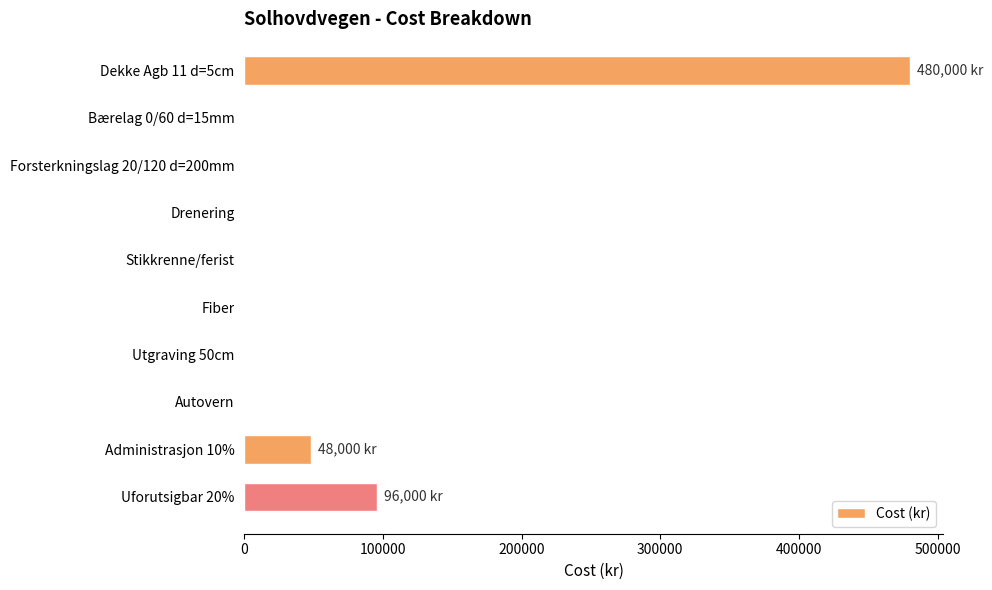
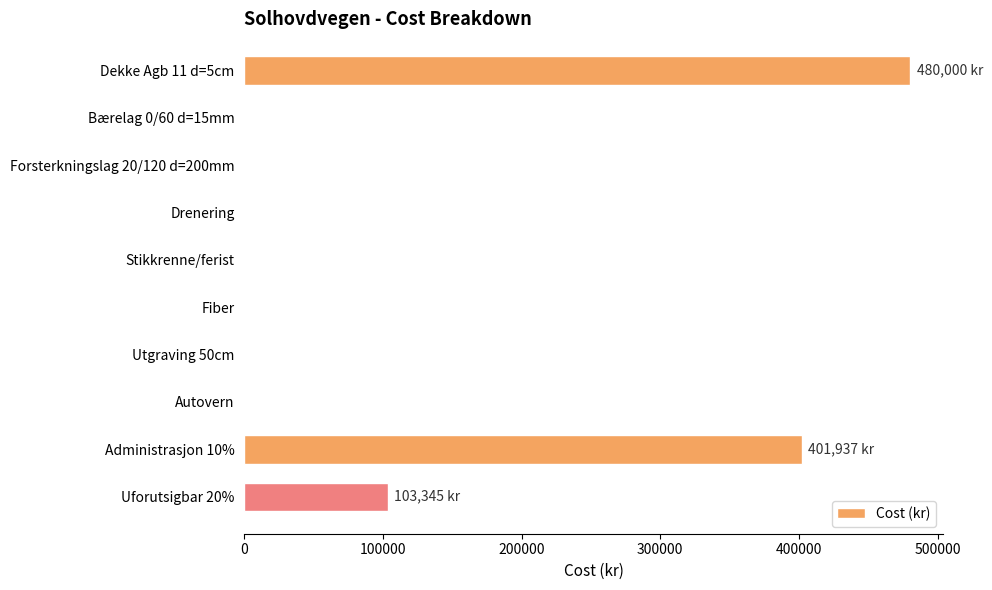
Administrasjon 10%: 48,000 -> 401,937
Uforutsigbar 20%: 96,000 -> 103,345
